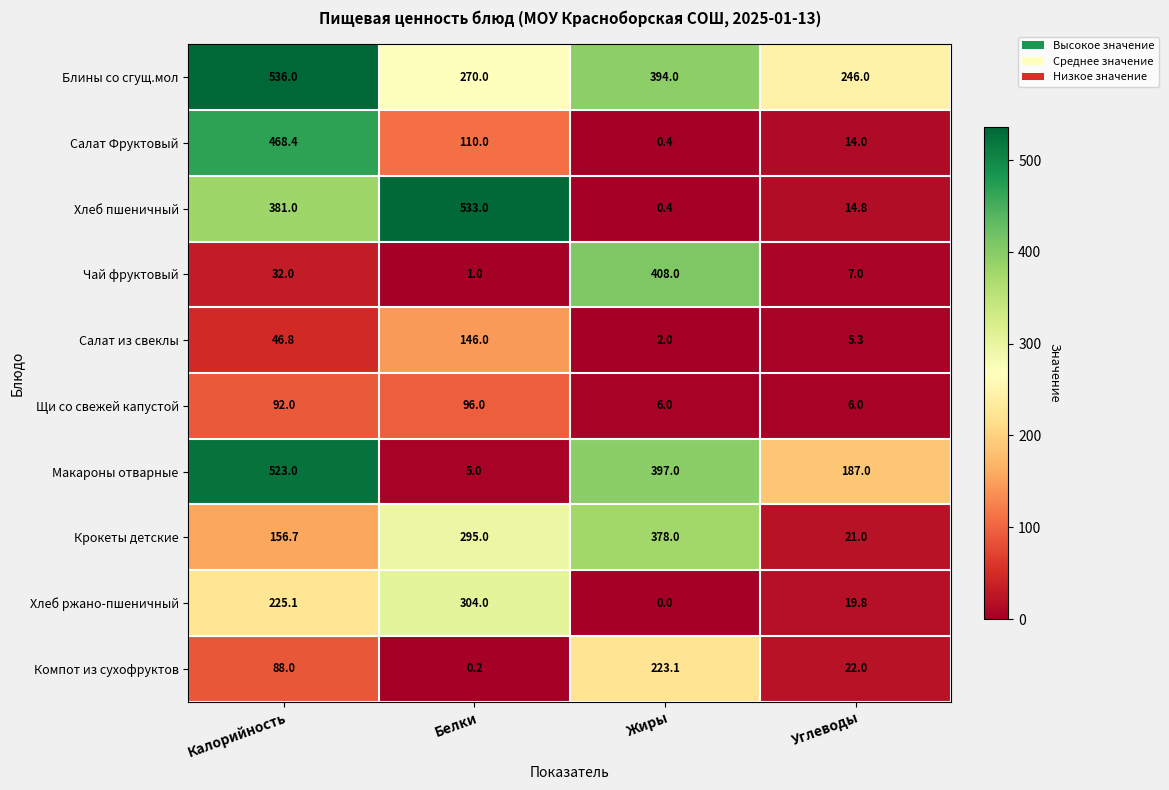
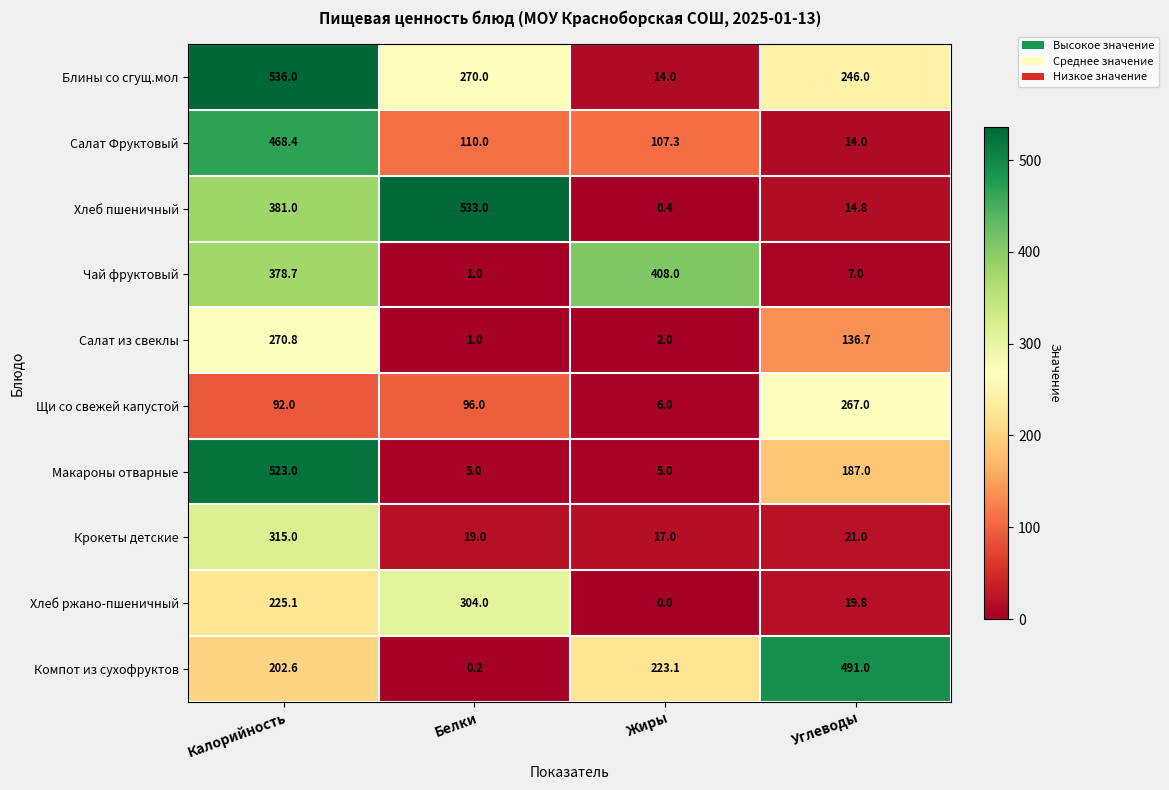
Блины со сгущ.мол, Жиры: 394.0 -> 14.0
Салат Фруктовый, Жиры: 0.4 -> 107.3
Чай фруктовый, Калорийность: 32.0 -> 378.7
Салат из свеклы, Калорийность: 46.8 -> 270.8
Салат из свеклы, Белки: 146.0 -> 1.0
Салат из свеклы, Углеводы: 5.3 -> 136.7
Щи со свежей капустой, Углеводы: 6.0 -> 267.0
Макароны отварные, Жиры: 397.0 -> 5.0
Крокеты детские, Калорийность: 156.7 -> 315.0
Крокеты детские, Белки: 295.0 -> 19.0
Крокеты детские, Жиры: 378.0 -> 17.0
Компот из сухофруктов, Калорийность: 88.0 -> 202.6
Компот из сухофруктов, Углеводы: 22.0 -> 491.0
